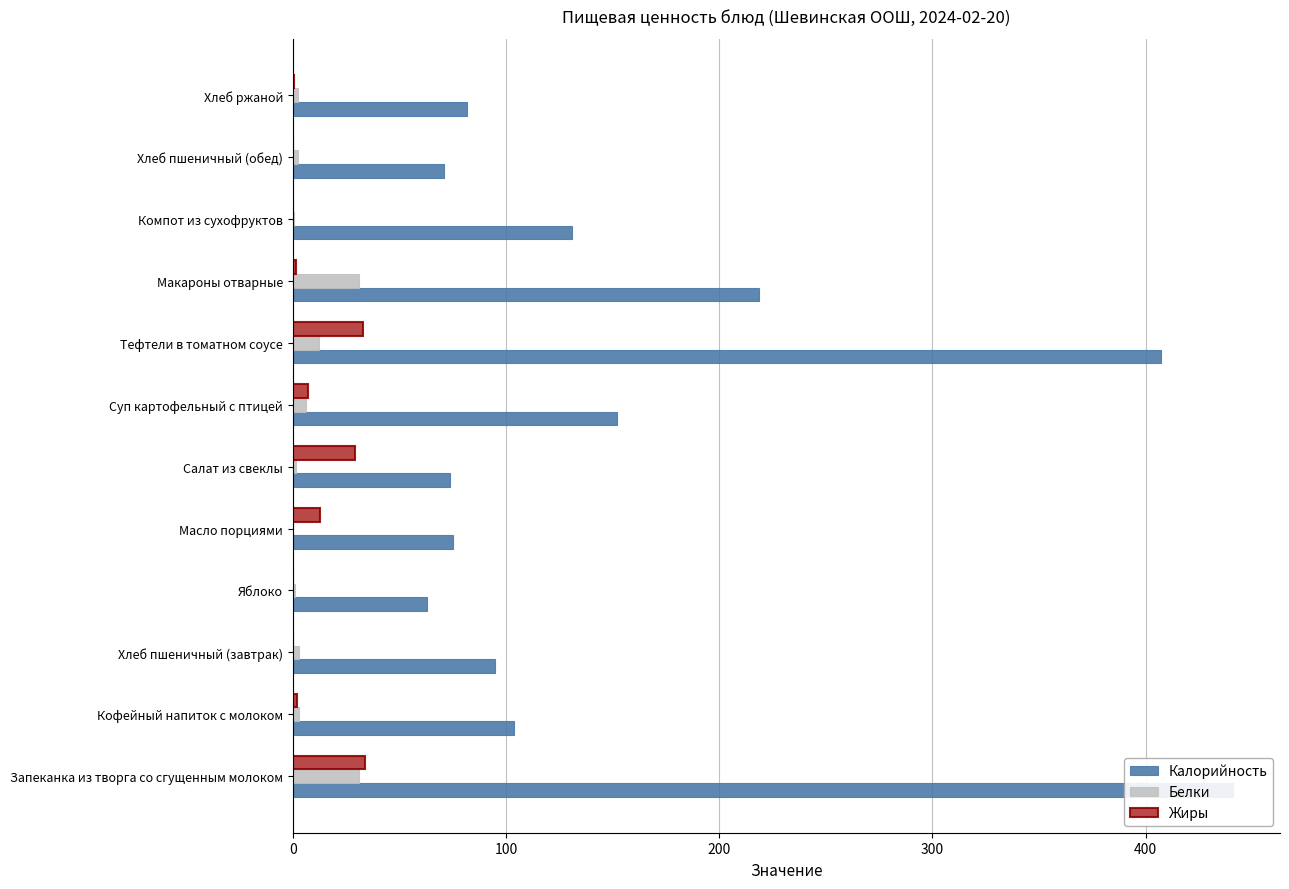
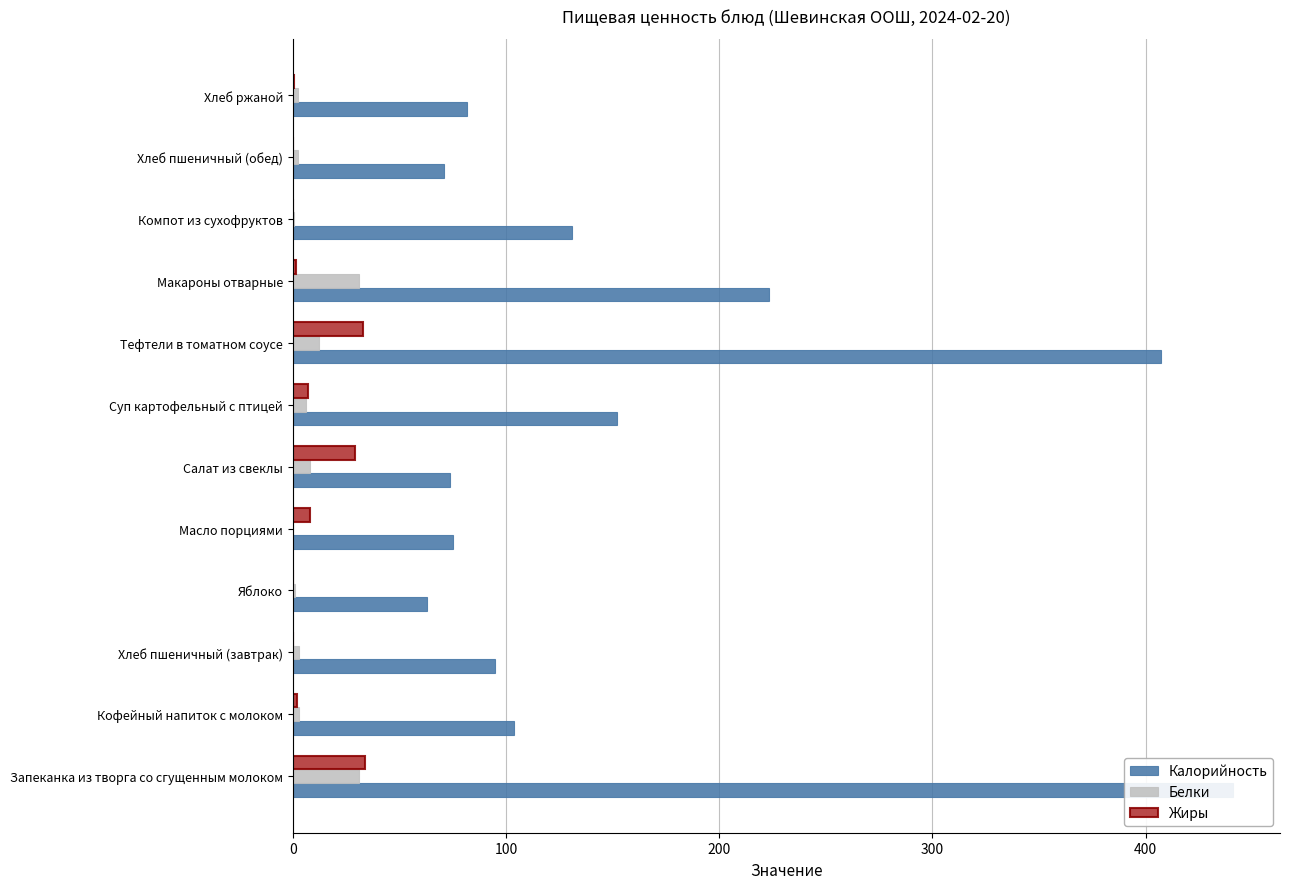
Калорийность, Макароны отварные: 219 -> 223
Белки, Салат из свеклы: 1 -> 8
Жиры, Масло порциями: 13 -> 8
